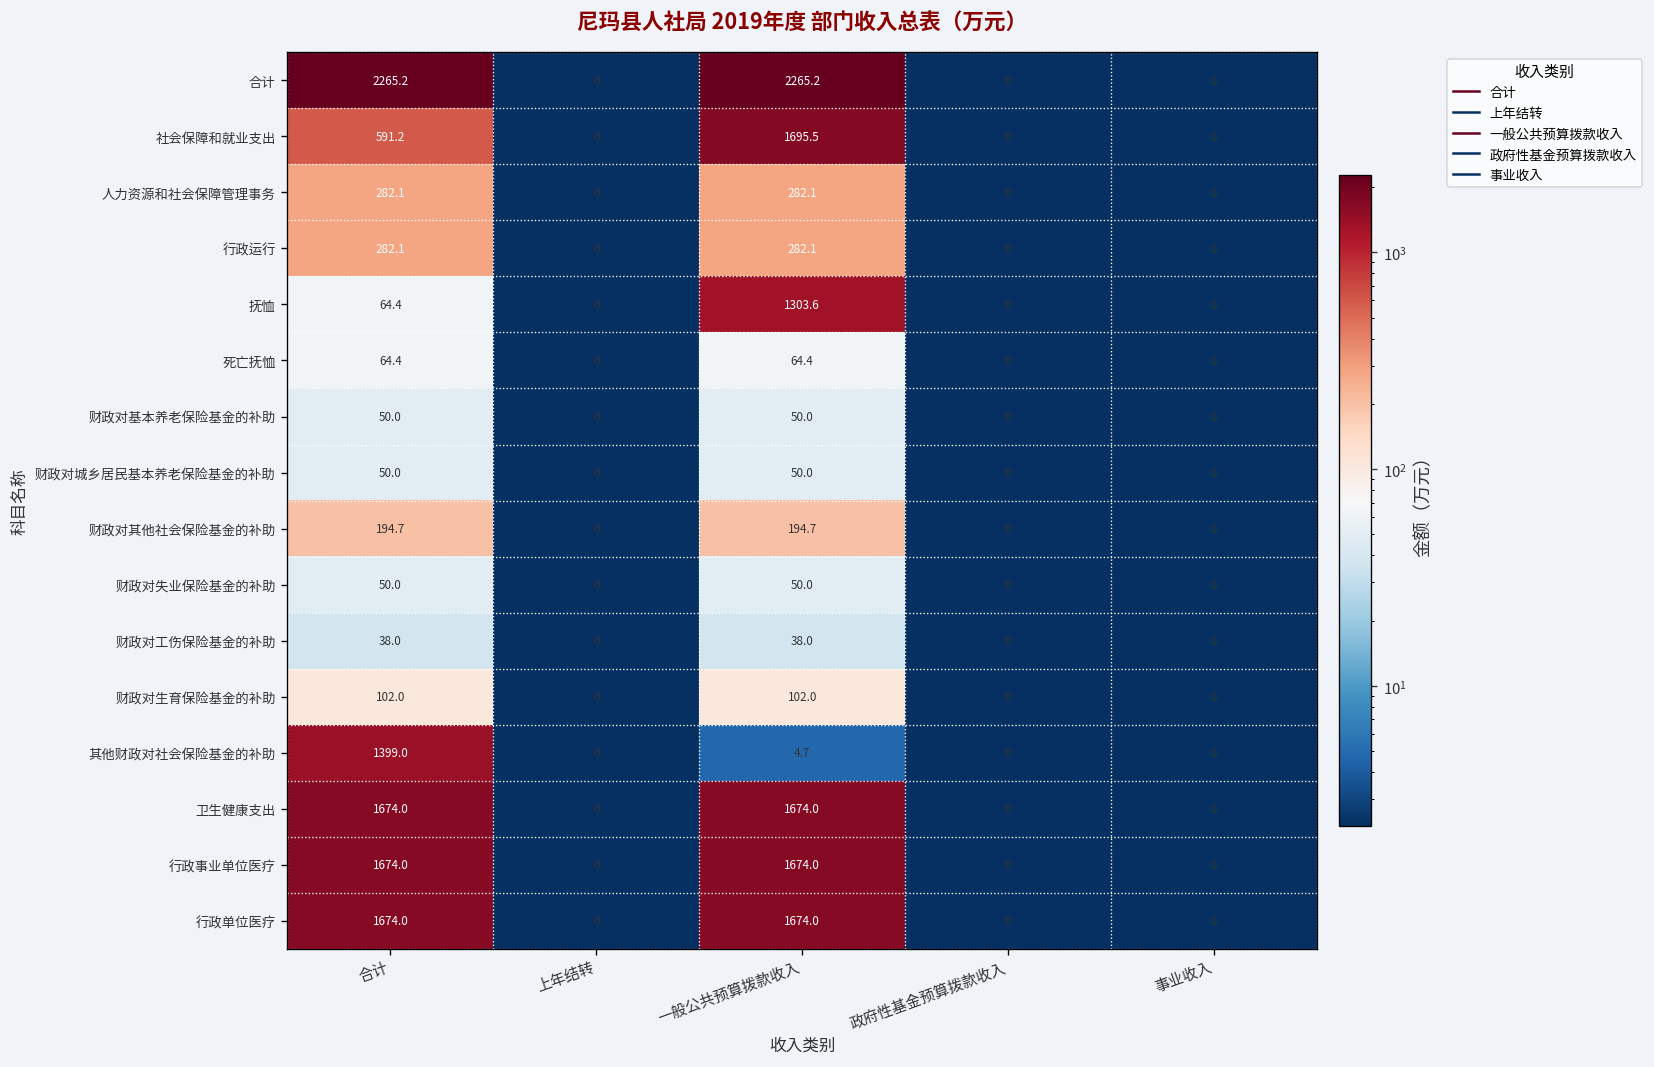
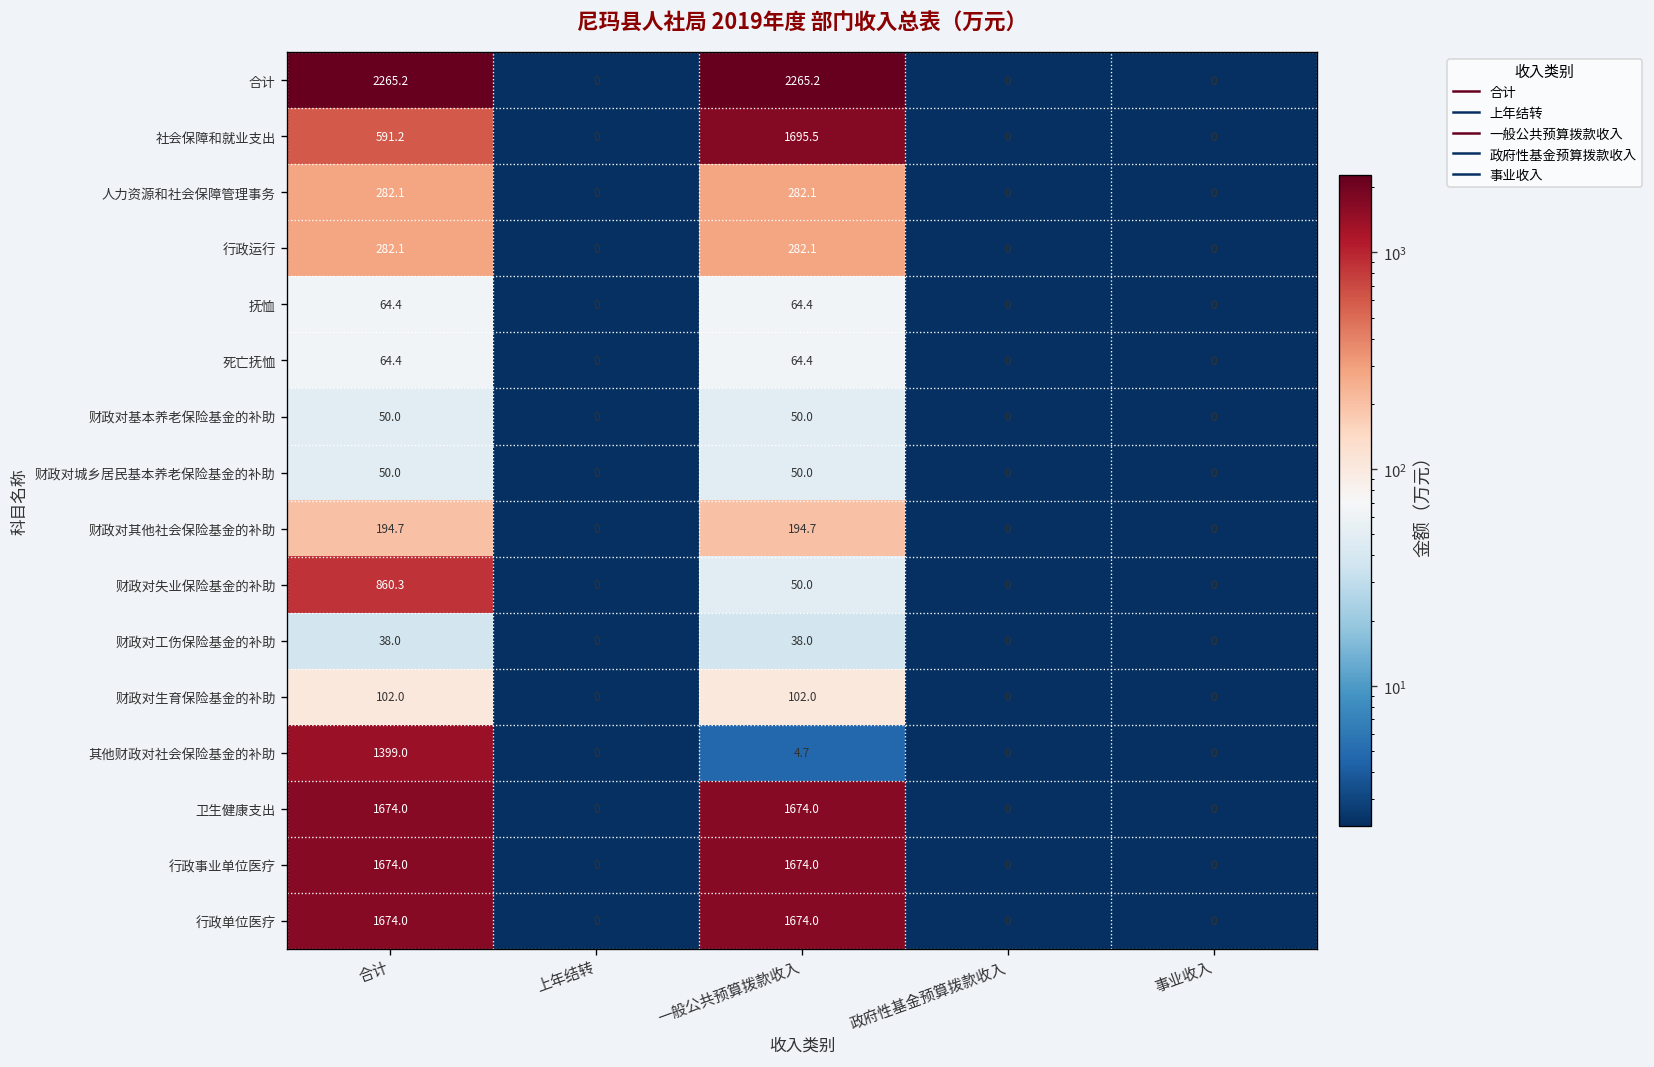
抚恤, 一般公共预算拨款收入: 1303.6 -> 64.4
财政对失业保险基金的补助, 合计: 50.0 -> 860.3
